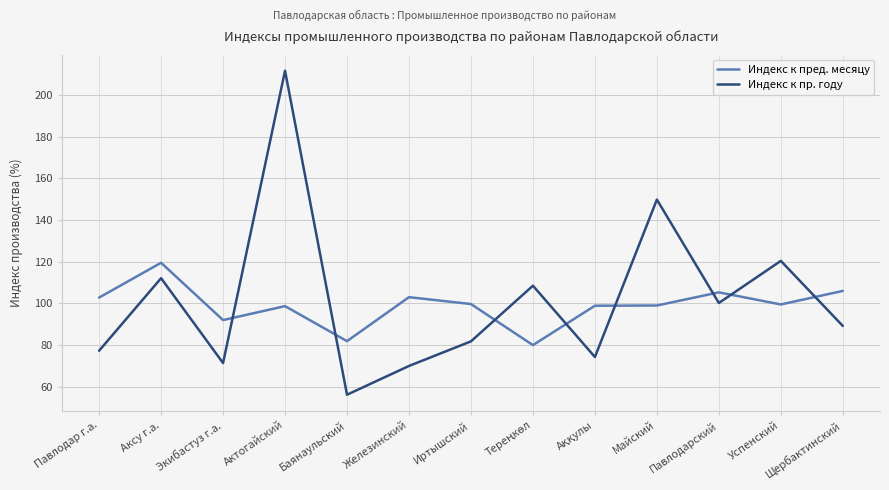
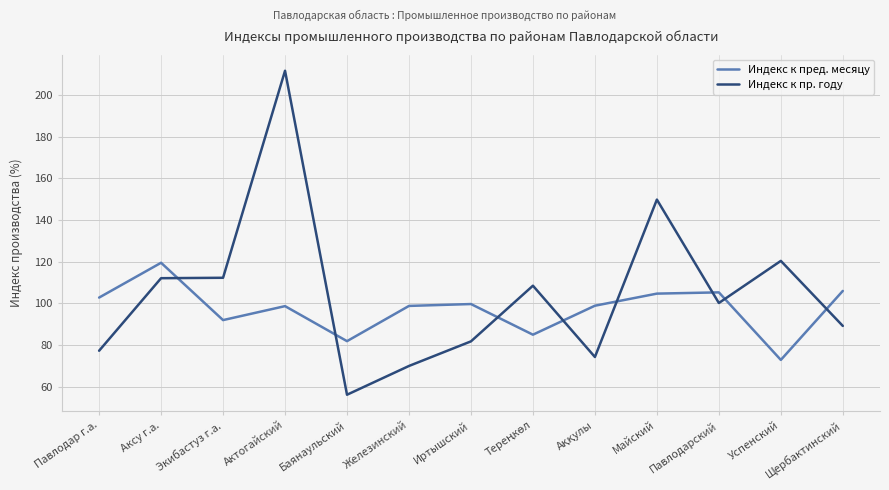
Индекс к пр. году, Экибастуз г.а.: 71 -> 112
Индекс к пред. месяцу, Железинский: 103 -> 99
Индекс к пред. месяцу, Тереңкөл: 80 -> 85
Индекс к пред. месяцу, Майский: 99 -> 105
Индекс к пред. месяцу, Успенский: 100 -> 73
